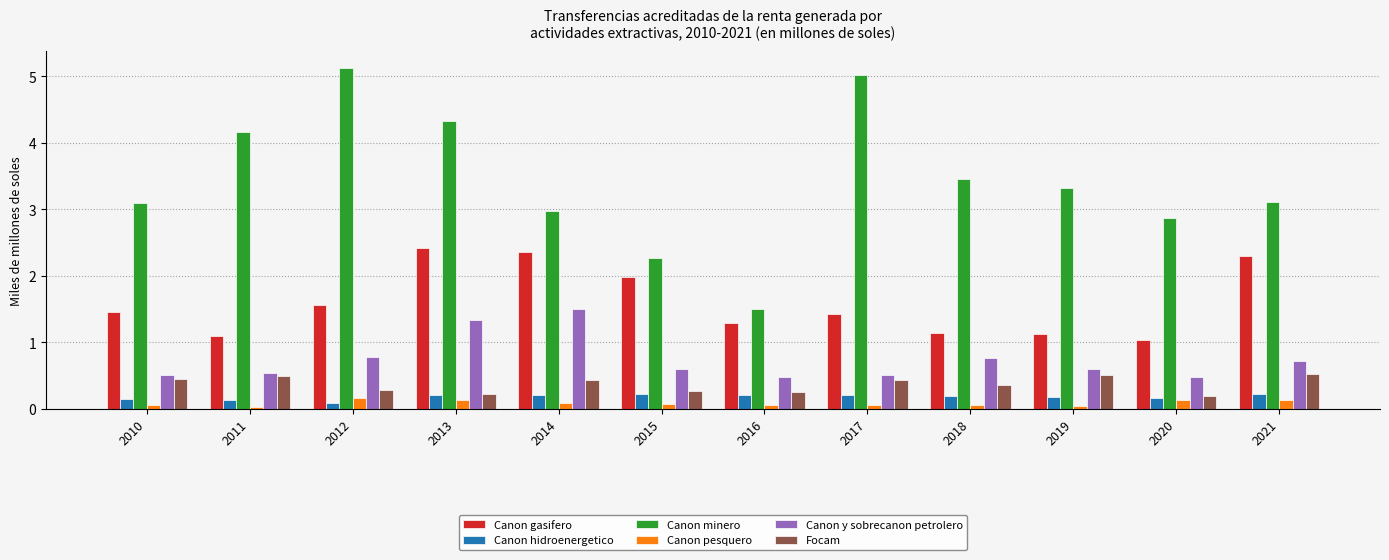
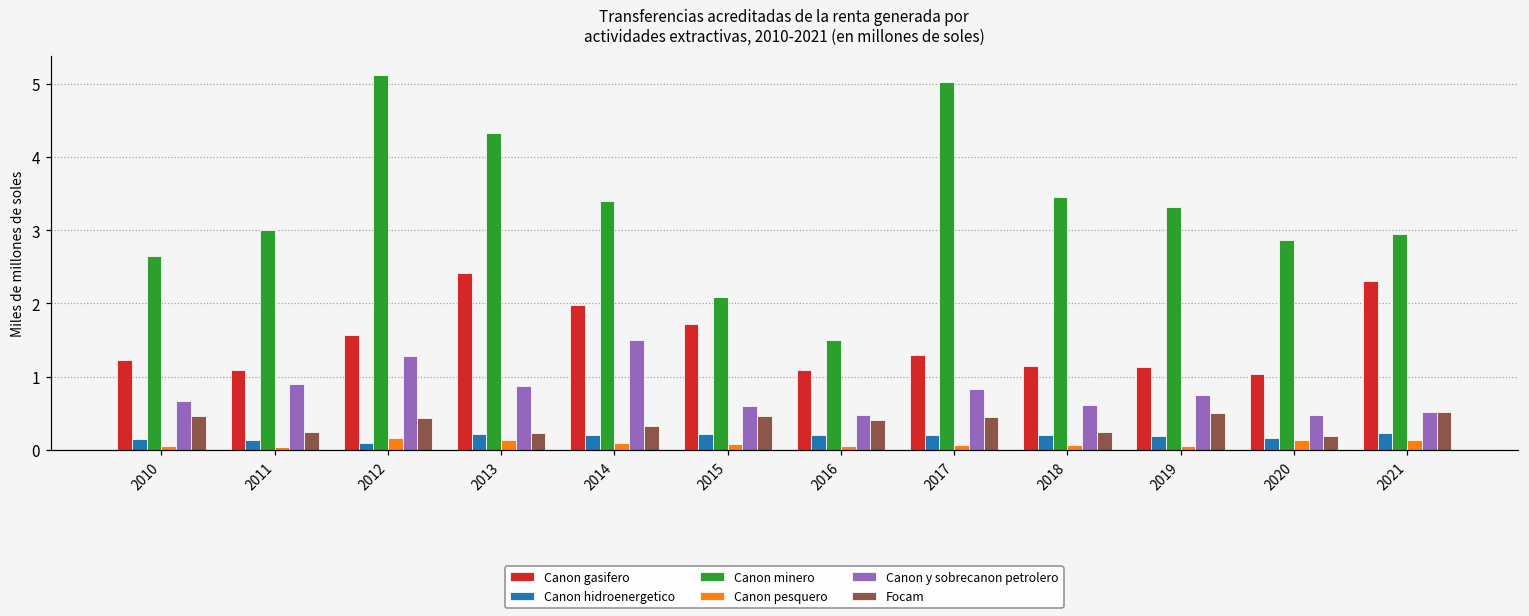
Canon gasifero, 2010: 1.4 -> 1.2
Canon minero, 2010: 3.1 -> 2.6
Canon y sobrecanon petrolero, 2010: 0.5 -> 0.7
Canon minero, 2011: 4.2 -> 3.0
Canon y sobrecanon petrolero, 2011: 0.5 -> 0.9
Focam, 2011: 0.5 -> 0.2
Canon y sobrecanon petrolero, 2012: 0.8 -> 1.3
Focam, 2012: 0.3 -> 0.4
Canon y sobrecanon petrolero, 2013: 1.3 -> 0.9
Canon gasifero, 2014: 2.4 -> 2.0
Canon minero, 2014: 3.0 -> 3.4
Focam, 2014: 0.4 -> 0.3
Canon gasifero, 2015: 2.0 -> 1.7
Canon minero, 2015: 2.3 -> 2.1
Focam, 2015: 0.3 -> 0.5
Canon gasifero, 2016: 1.3 -> 1.1
Focam, 2016: 0.3 -> 0.4
Canon gasifero, 2017: 1.4 -> 1.3
Canon y sobrecanon petrolero, 2017: 0.5 -> 0.8
Canon y sobrecanon petrolero, 2018: 0.8 -> 0.6
Focam, 2018: 0.4 -> 0.2
Canon y sobrecanon petrolero, 2019: 0.6 -> 0.7
Canon minero, 2021: 3.1 -> 2.9
Canon y sobrecanon petrolero, 2021: 0.7 -> 0.5
